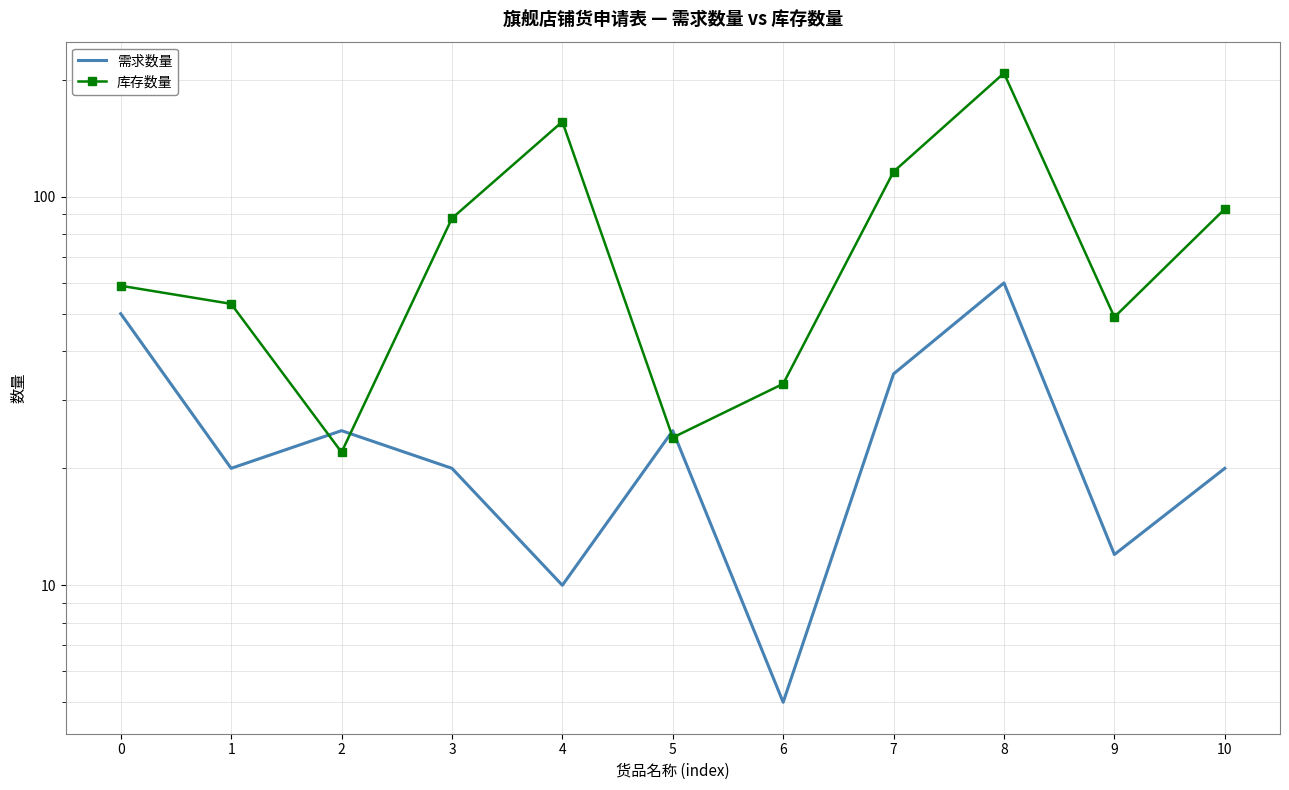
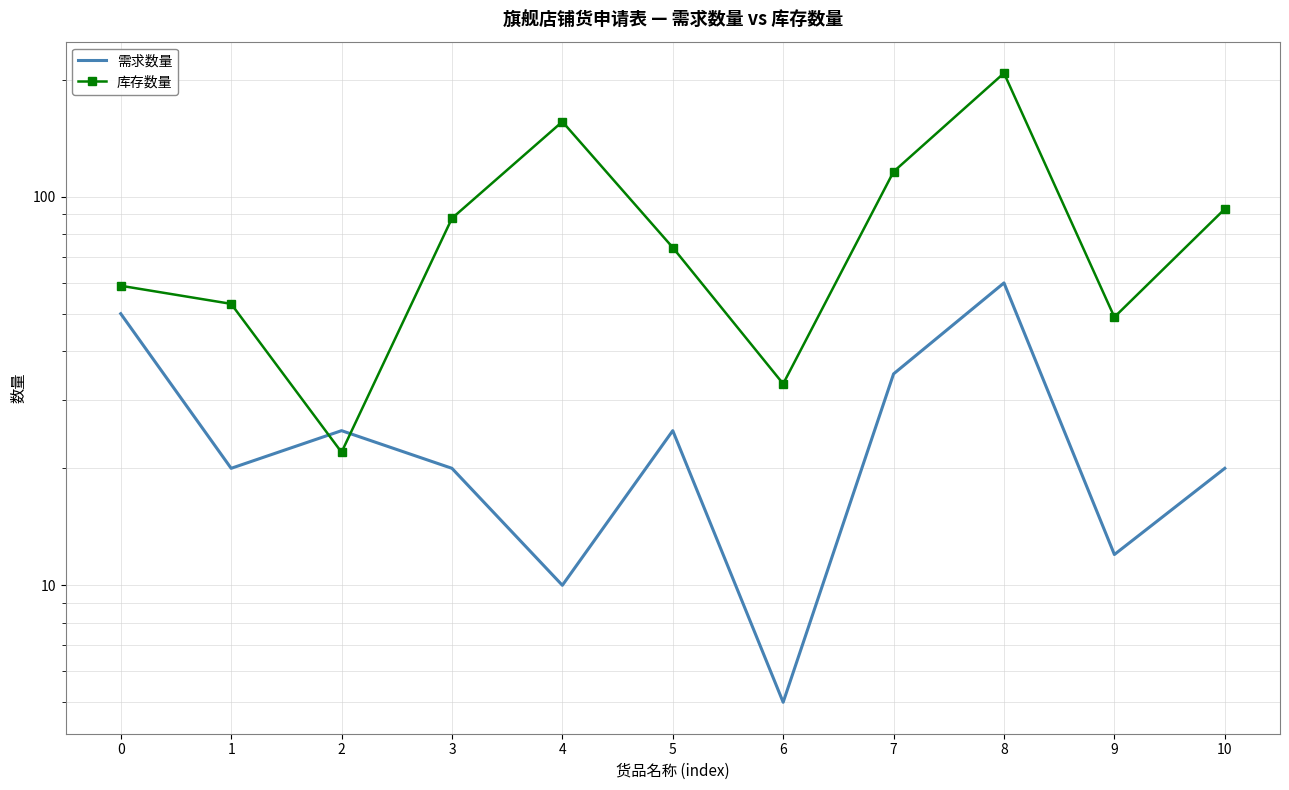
库存数量, 5: 24 -> 74
